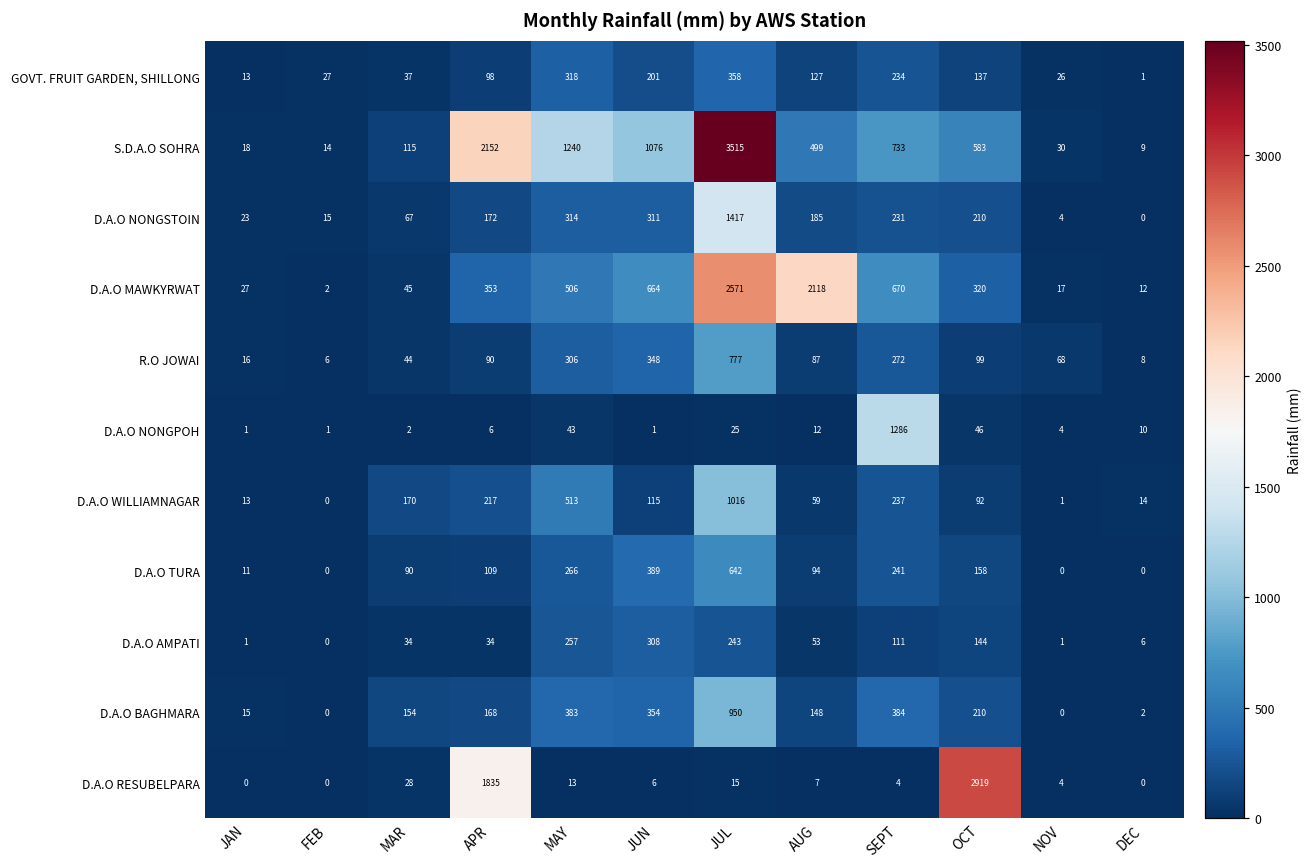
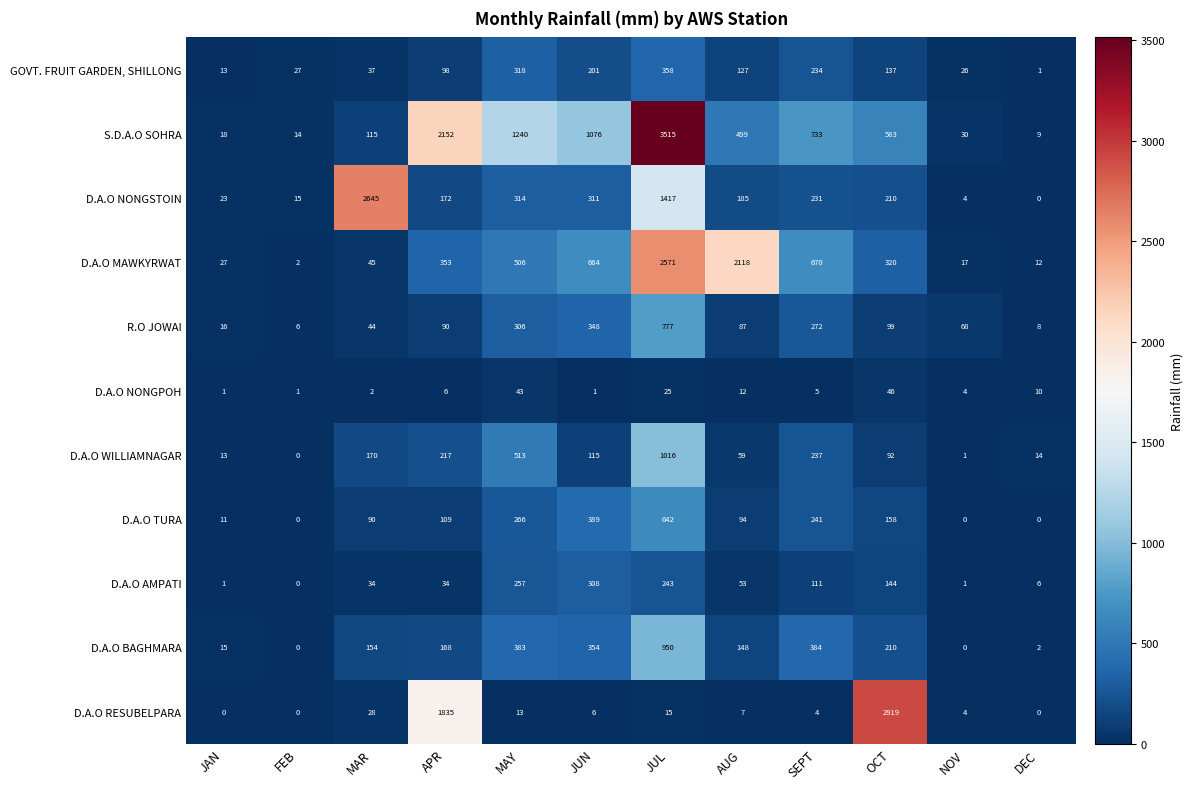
D.A.O NONGSTOIN, MAR: 67 -> 2645
D.A.O NONGPOH, SEPT: 1286 -> 5
